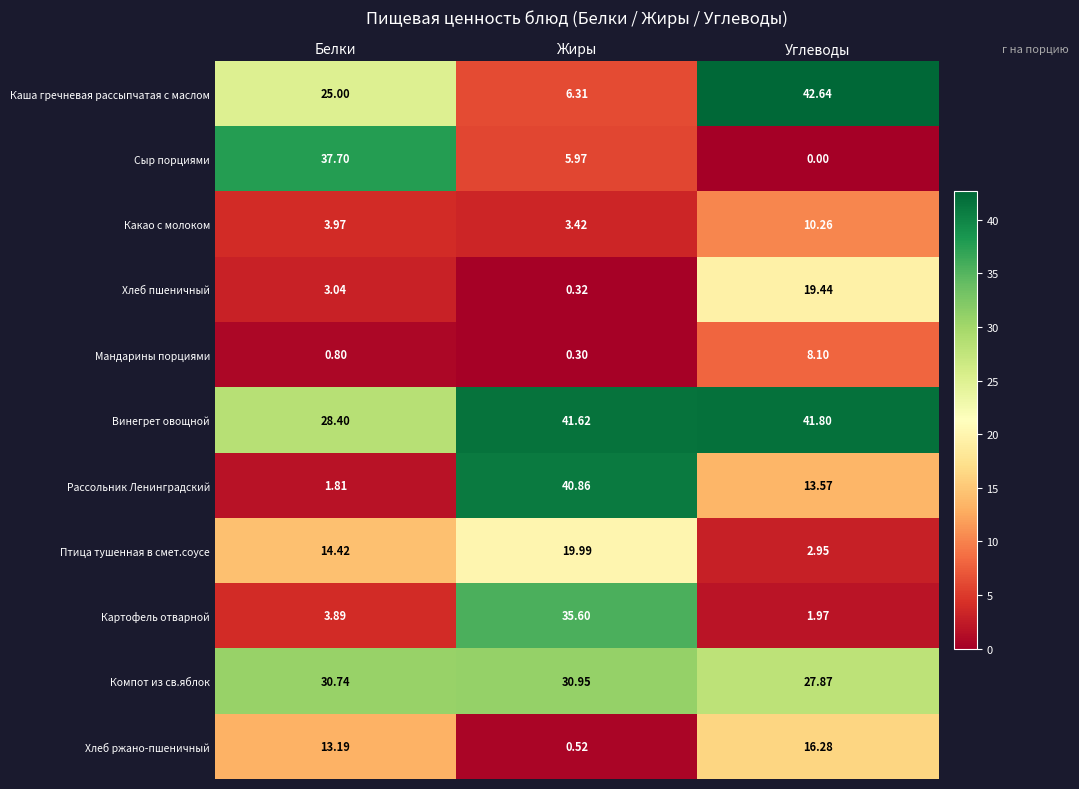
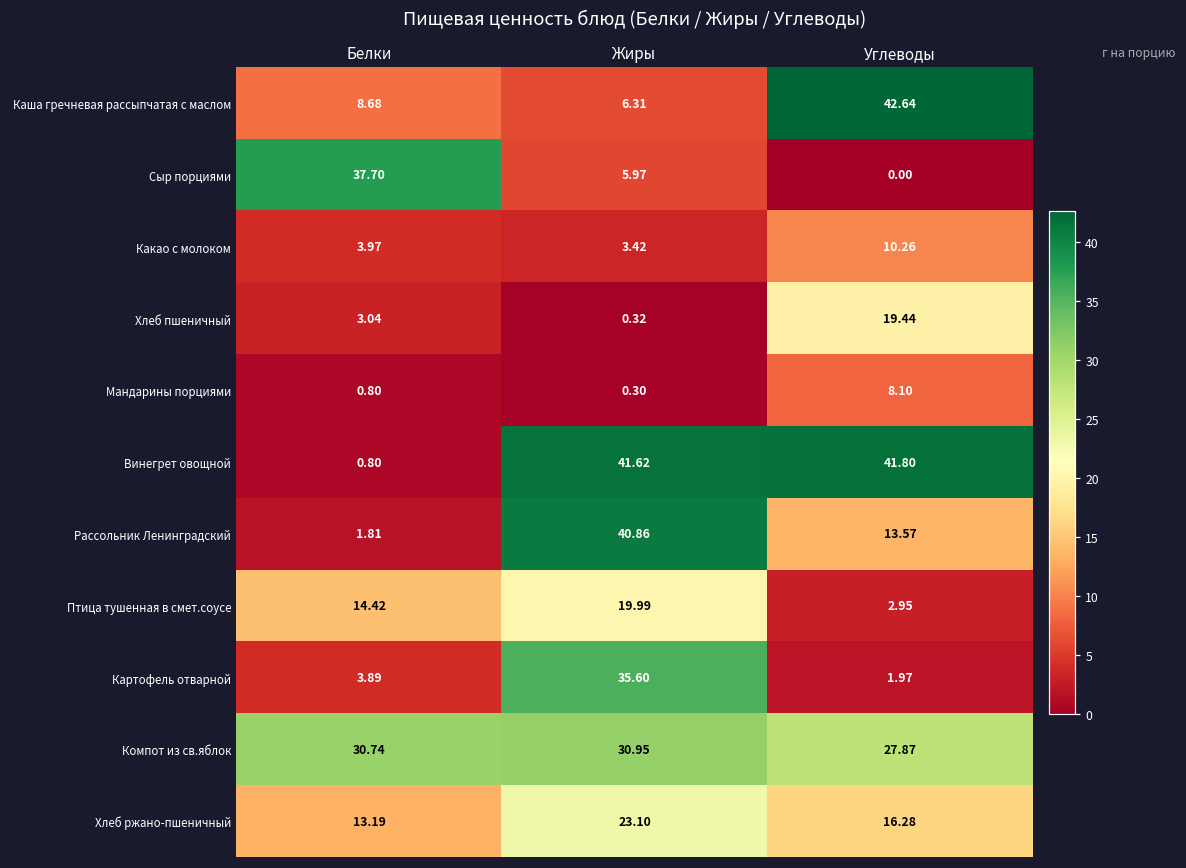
Каша гречневая рассыпчатая с маслом, Белки: 25.00 -> 8.68
Винегрет овощной, Белки: 28.40 -> 0.80
Хлеб ржано-пшеничный, Жиры: 0.52 -> 23.10
